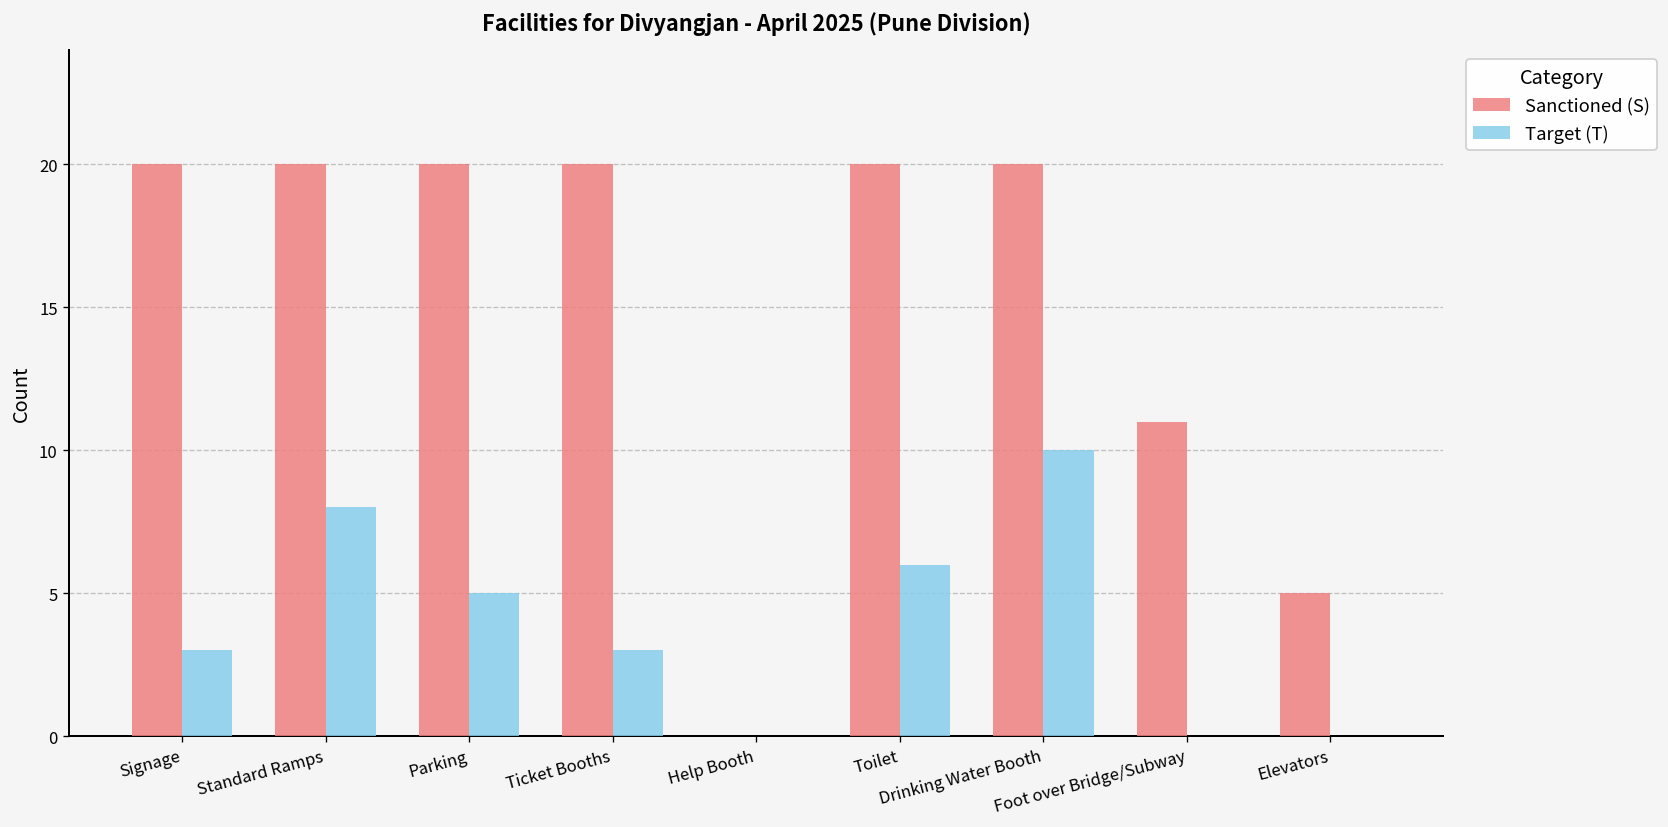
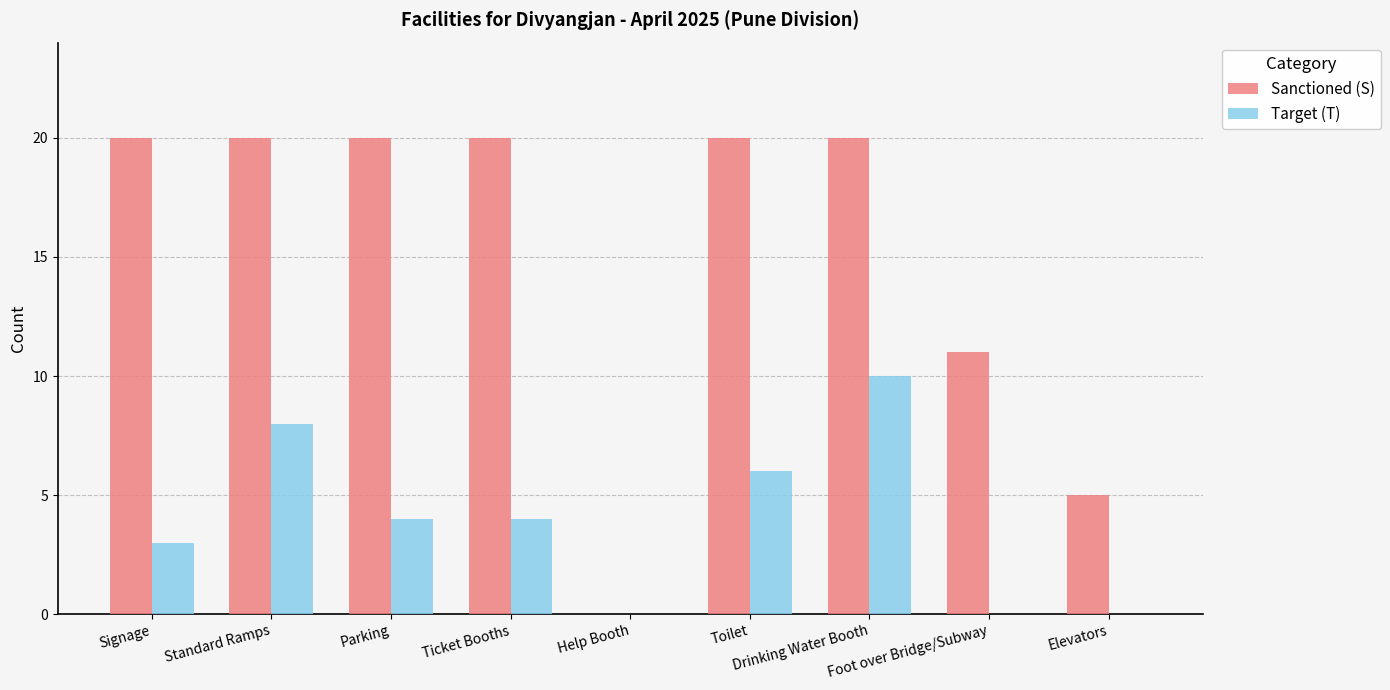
Target (T), Parking: 5 -> 4
Target (T), Ticket Booths: 3 -> 4
